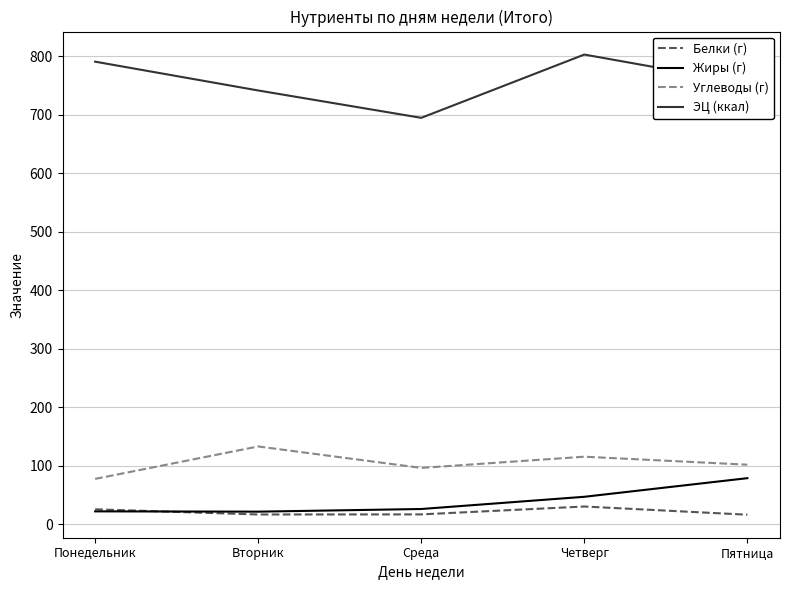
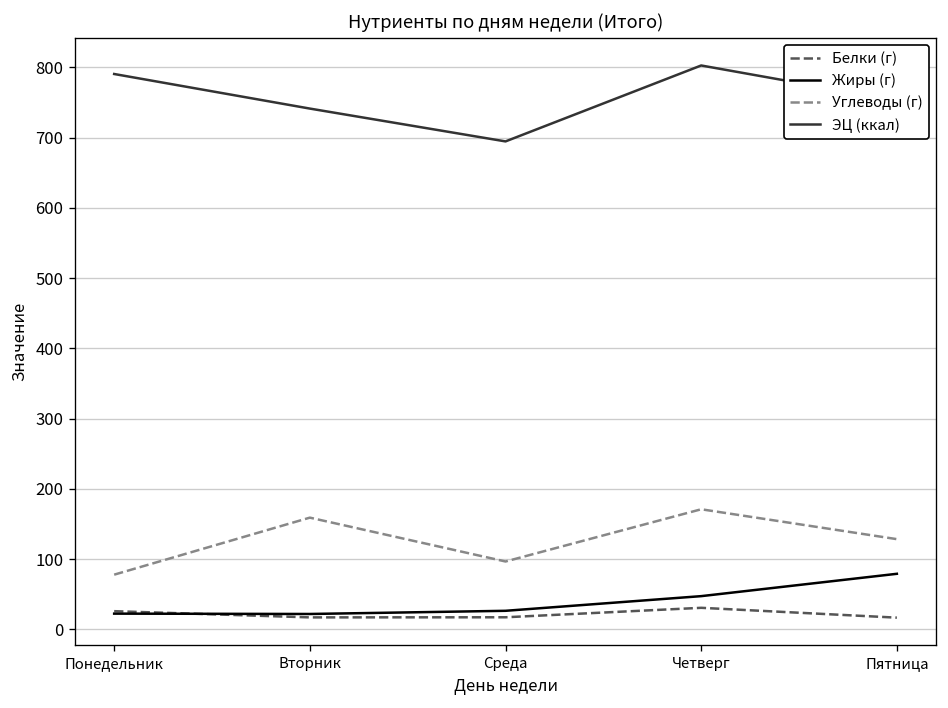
Углеводы (г), Вторник: 130 -> 160
Углеводы (г), Четверг: 120 -> 170
Углеводы (г), Пятница: 100 -> 130
